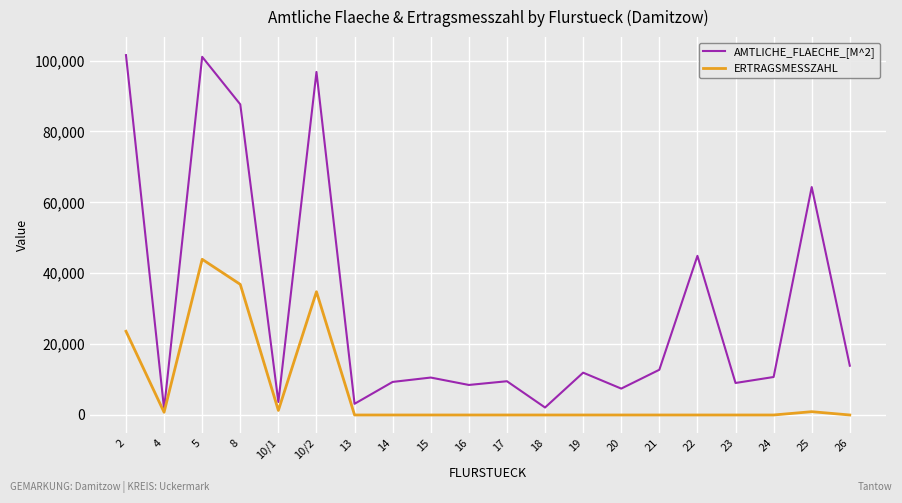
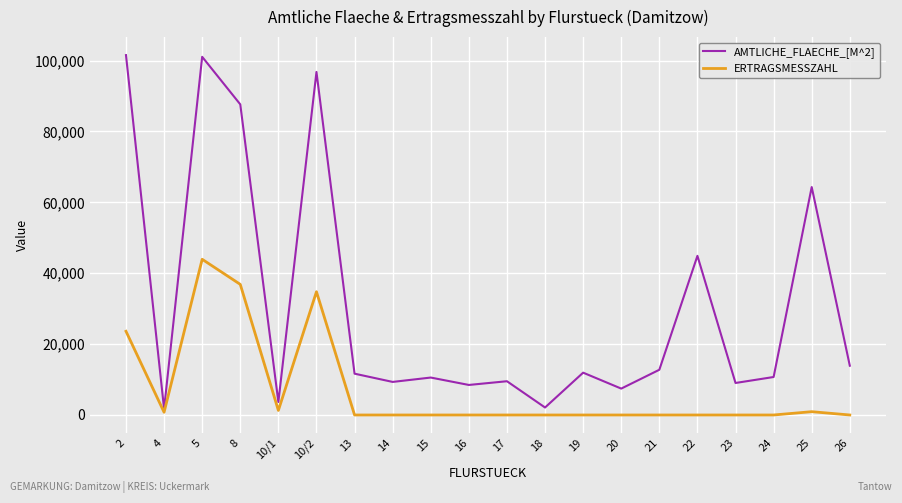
AMTLICHE_FLAECHE_[M^2], 13: 3,000 -> 12,000
